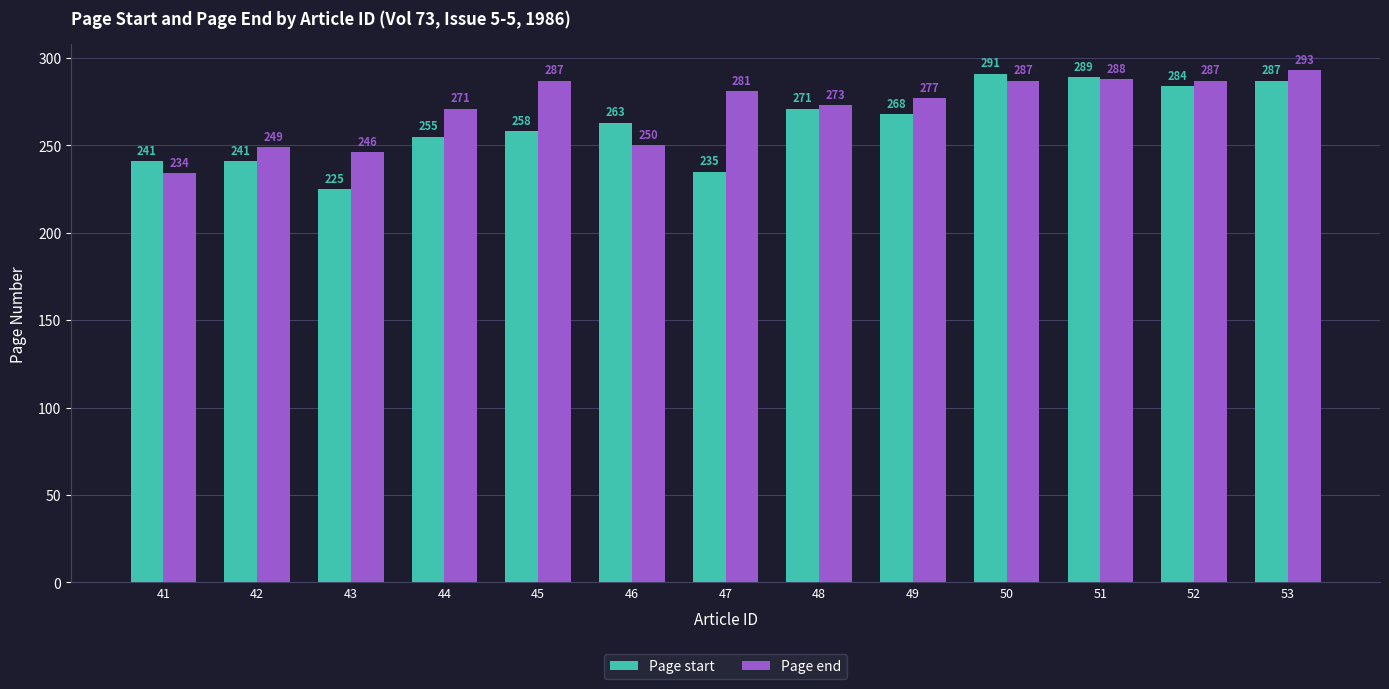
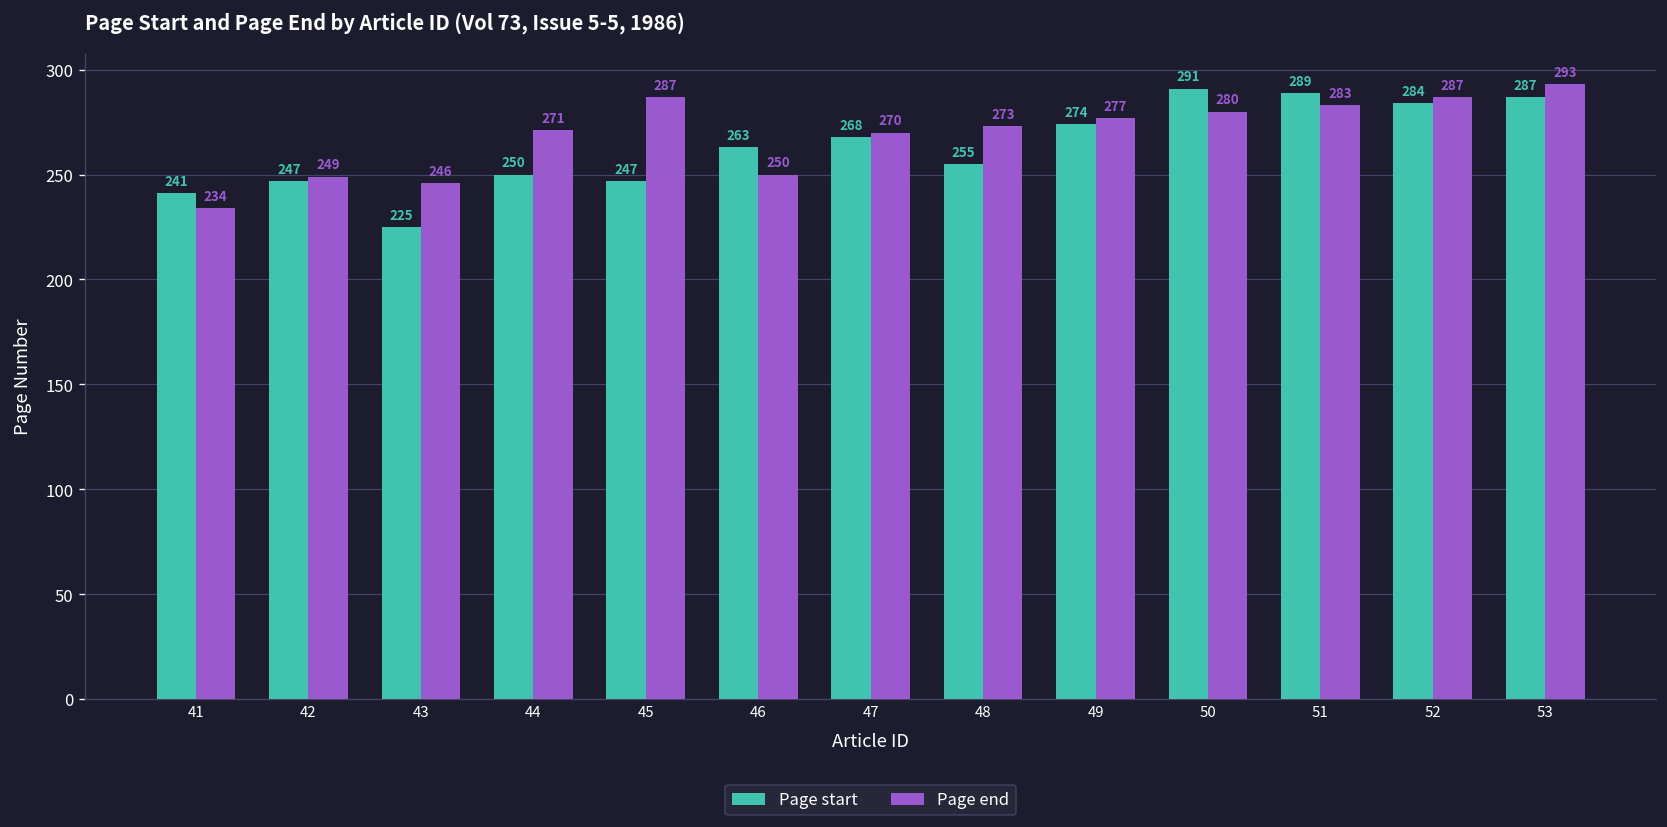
Page start, 42: 241 -> 247
Page start, 44: 255 -> 250
Page start, 45: 258 -> 247
Page start, 47: 235 -> 268
Page end, 47: 281 -> 270
Page start, 48: 271 -> 255
Page start, 49: 268 -> 274
Page end, 50: 287 -> 280
Page end, 51: 288 -> 283
